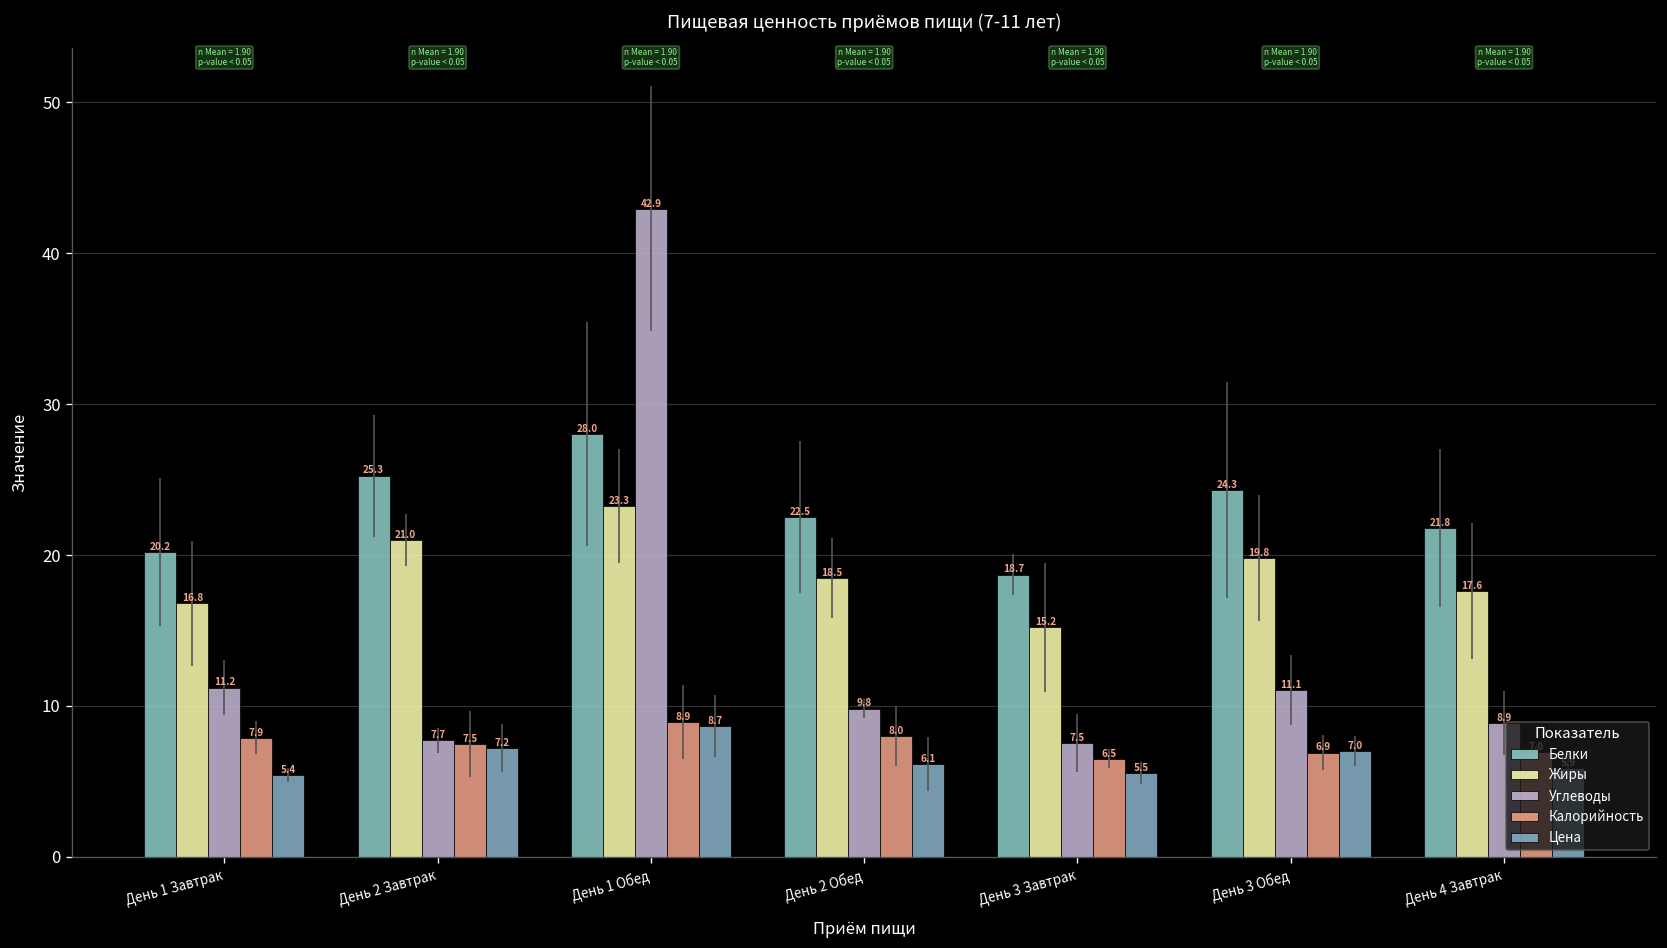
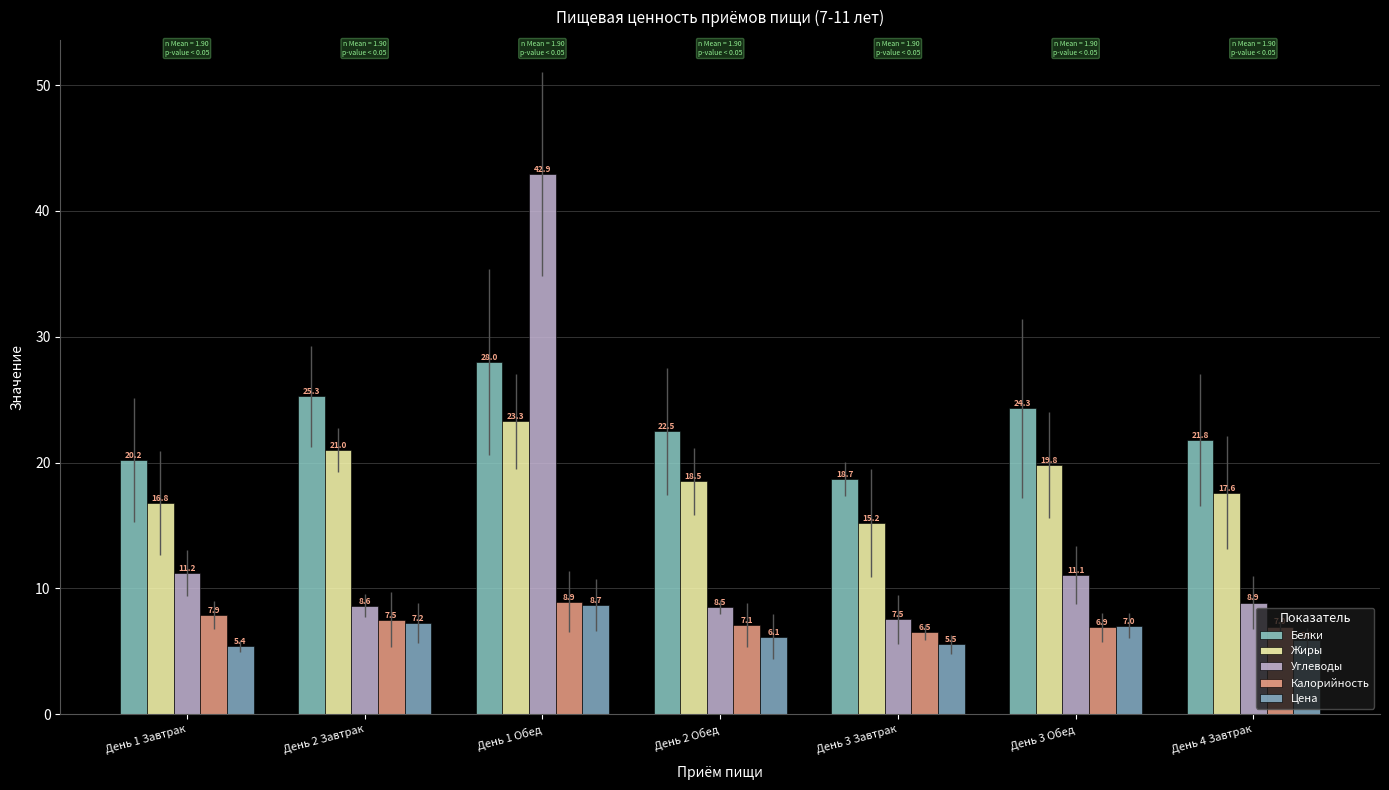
Углеводы, День 2 Завтрак: 7.7 -> 8.6
Углеводы, День 2 Обед: 9.8 -> 8.5
Калорийность, День 2 Обед: 8.0 -> 7.1
